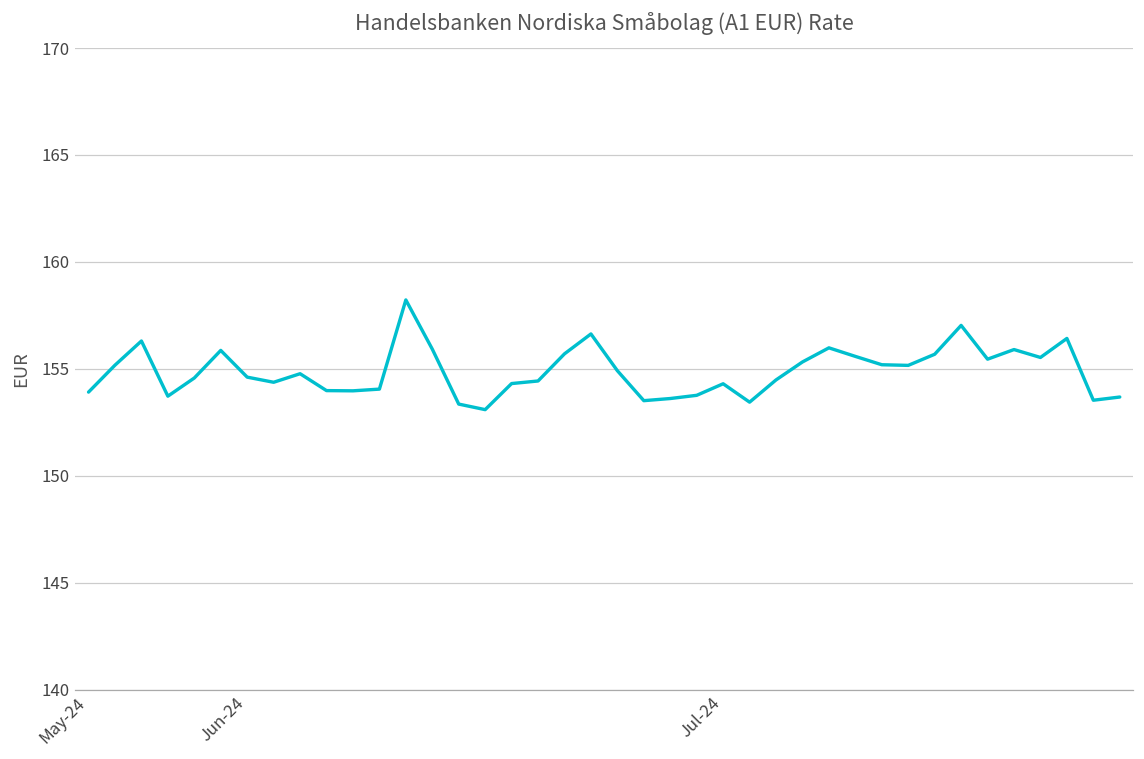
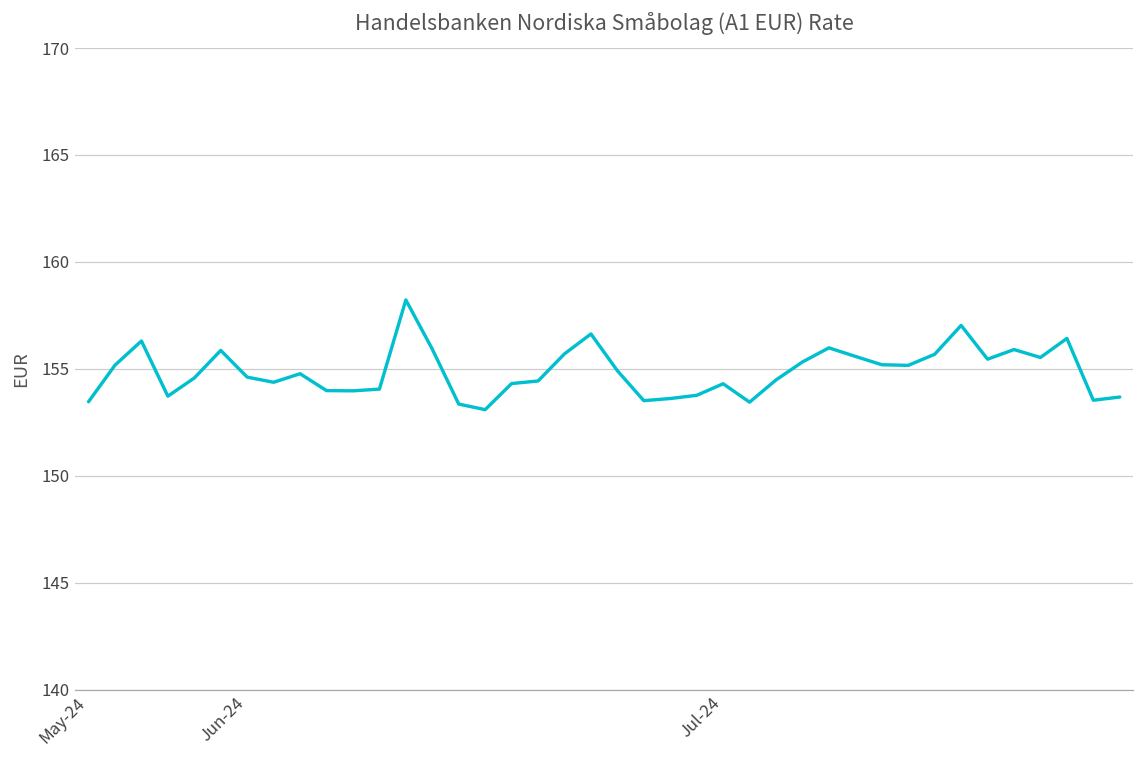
May-24: 153.9 -> 153.5
